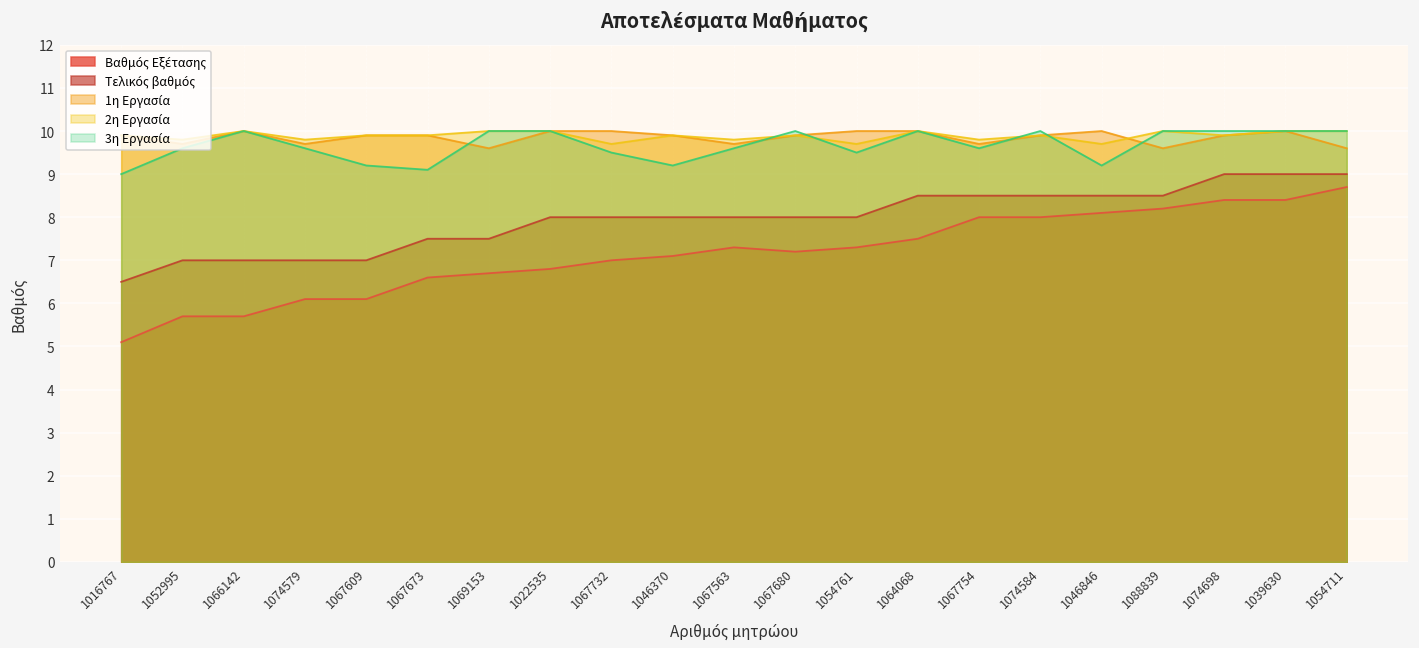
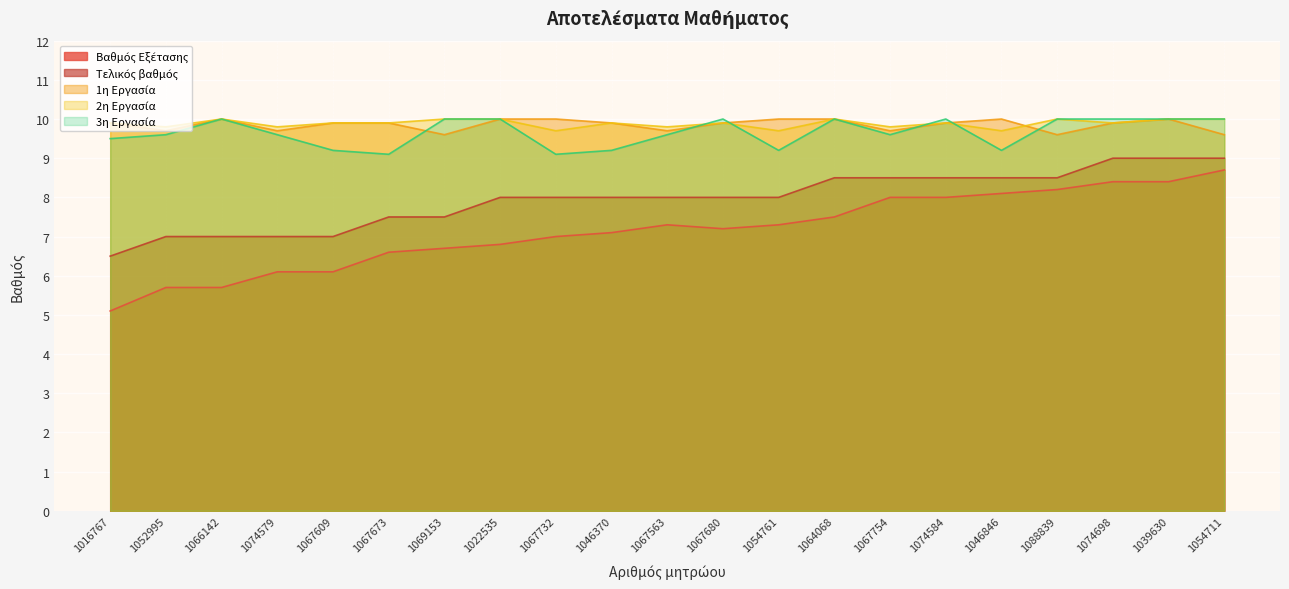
3η Εργασία, 1016767: 9.0 -> 9.5
3η Εργασία, 1067732: 9.5 -> 9.1
3η Εργασία, 1054761: 9.5 -> 9.2
